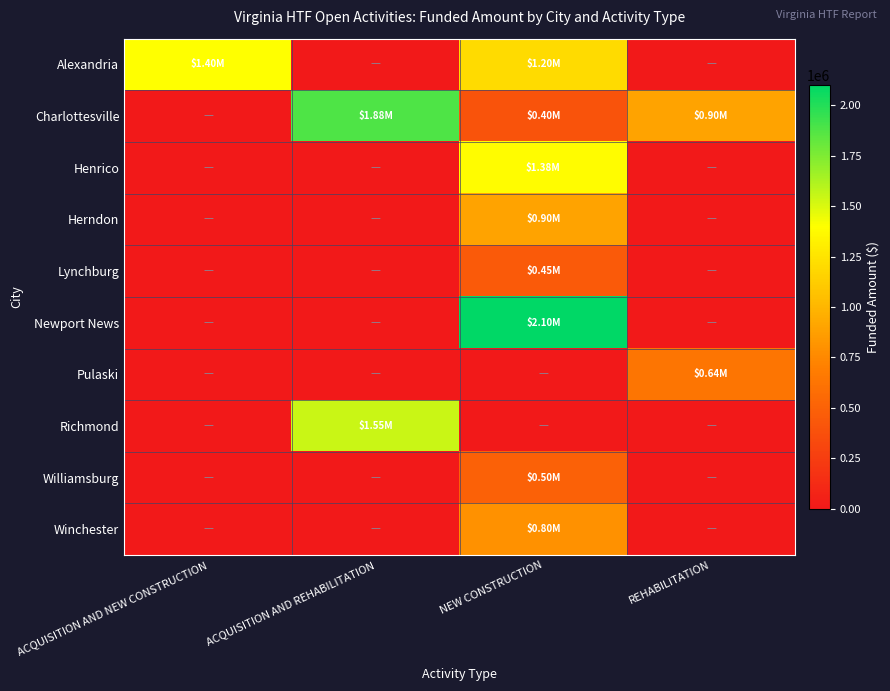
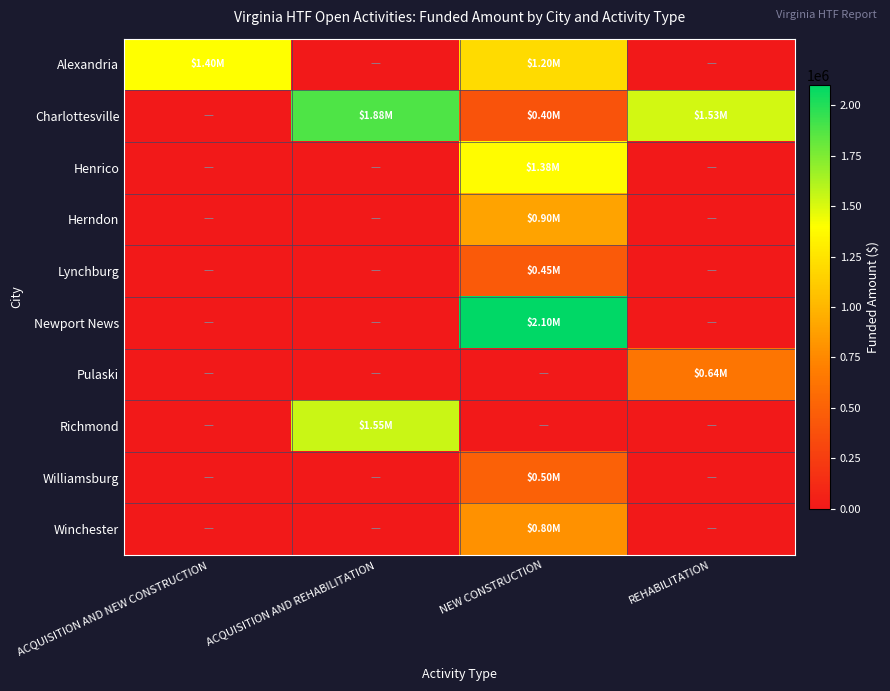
Charlottesville, REHABILITATION: $0.90M -> $1.53M
